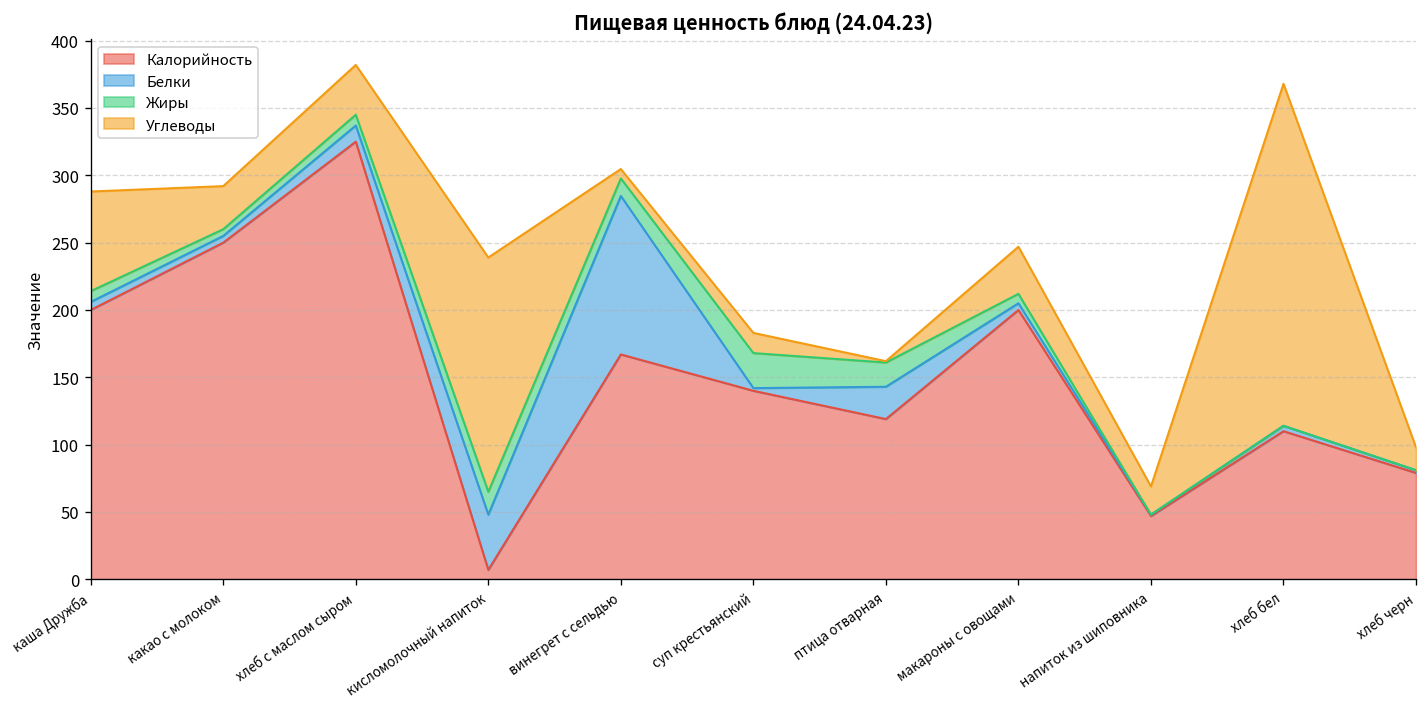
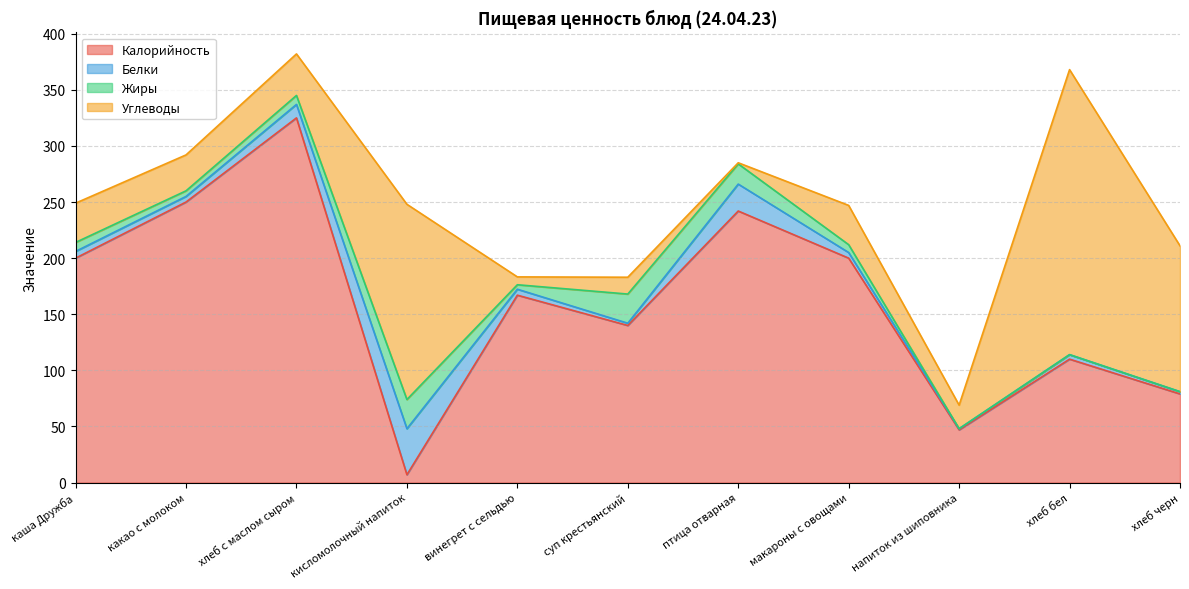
Углеводы, каша Дружба: 74 -> 35
Жиры, кисломолочный напиток: 17 -> 26
Белки, винегрет с сельдью: 118 -> 5
Жиры, винегрет с сельдью: 13 -> 4
Калорийность, птица отварная: 119 -> 242
Углеводы, хлеб черн: 17 -> 130
